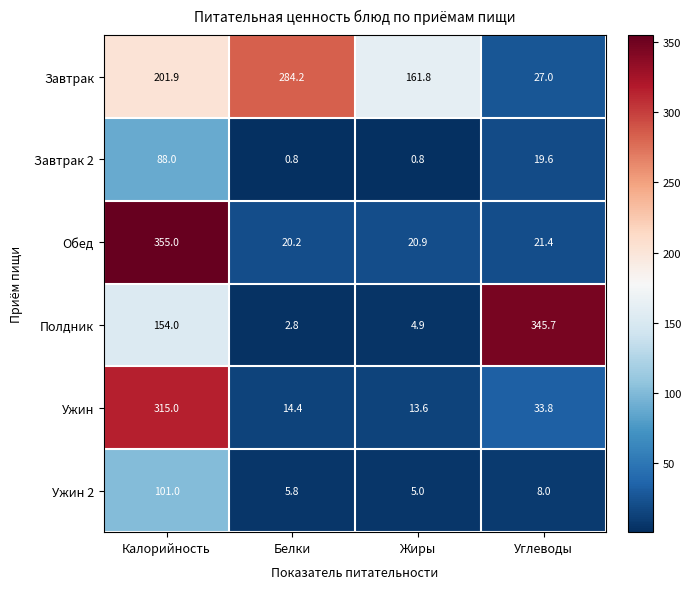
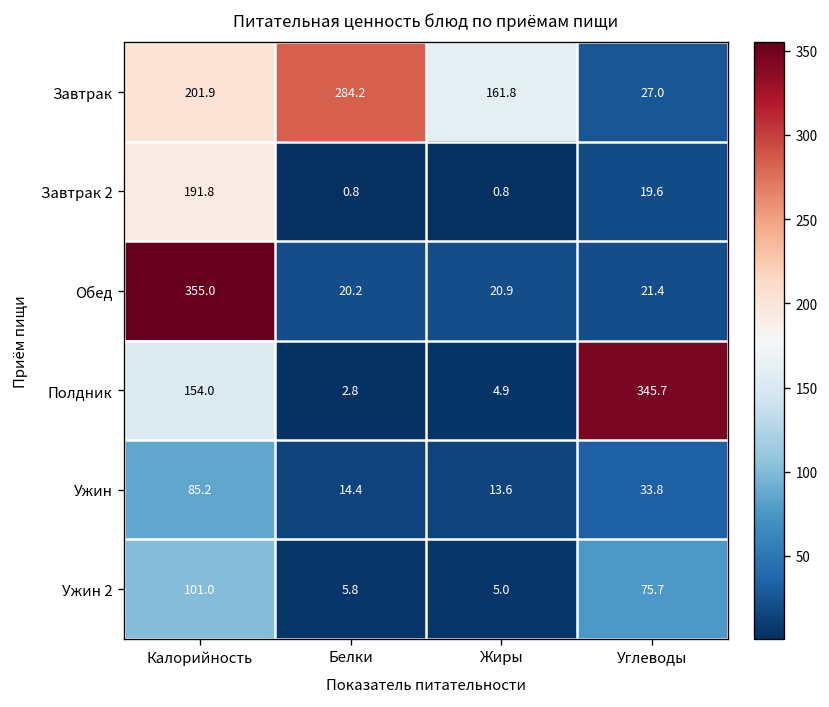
Завтрак 2, Калорийность: 88.0 -> 191.8
Ужин, Калорийность: 315.0 -> 85.2
Ужин 2, Углеводы: 8.0 -> 75.7
